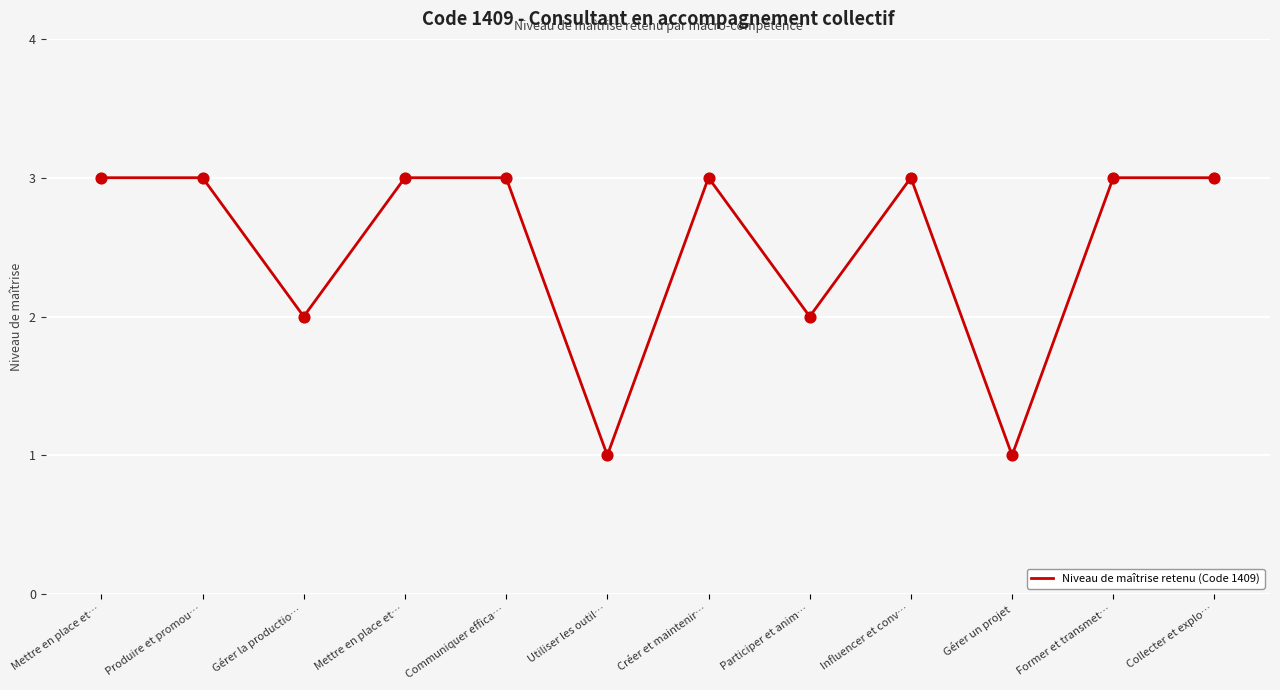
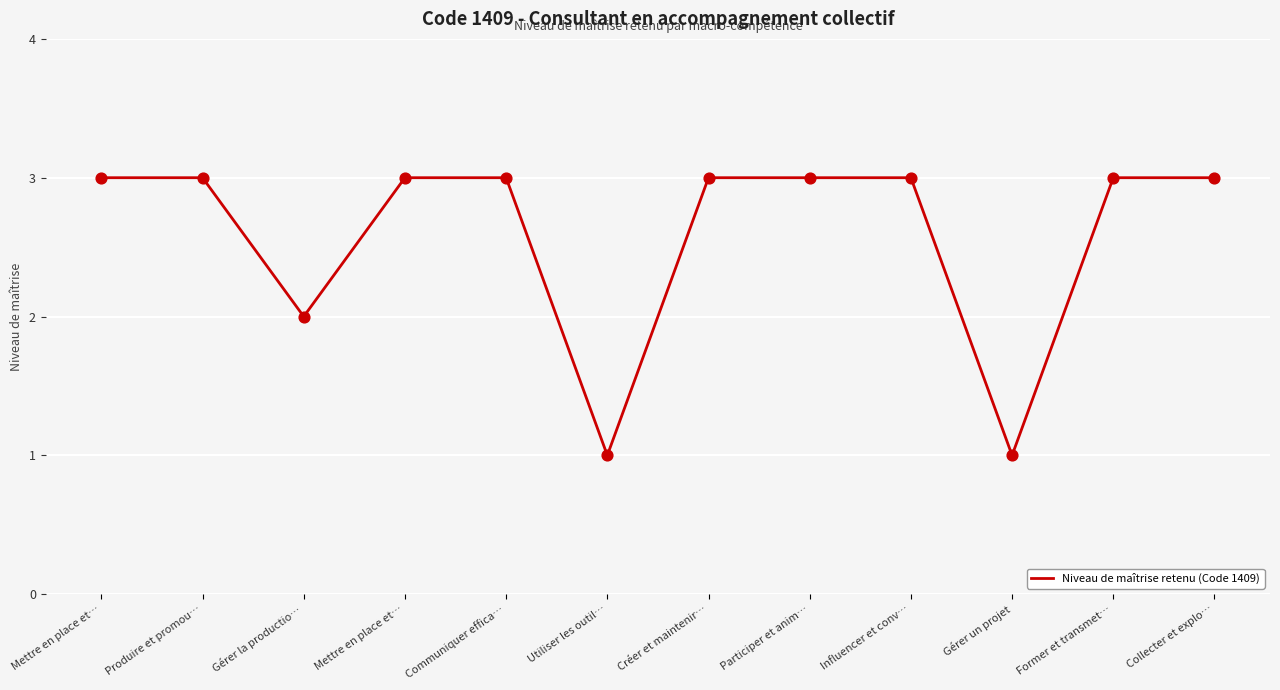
Participer et anim…: 2 -> 3
